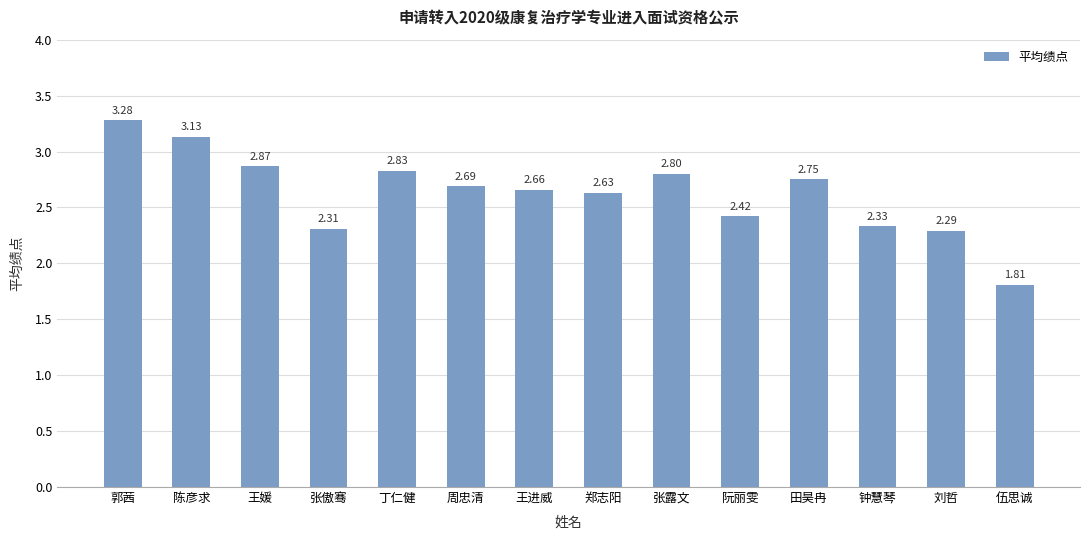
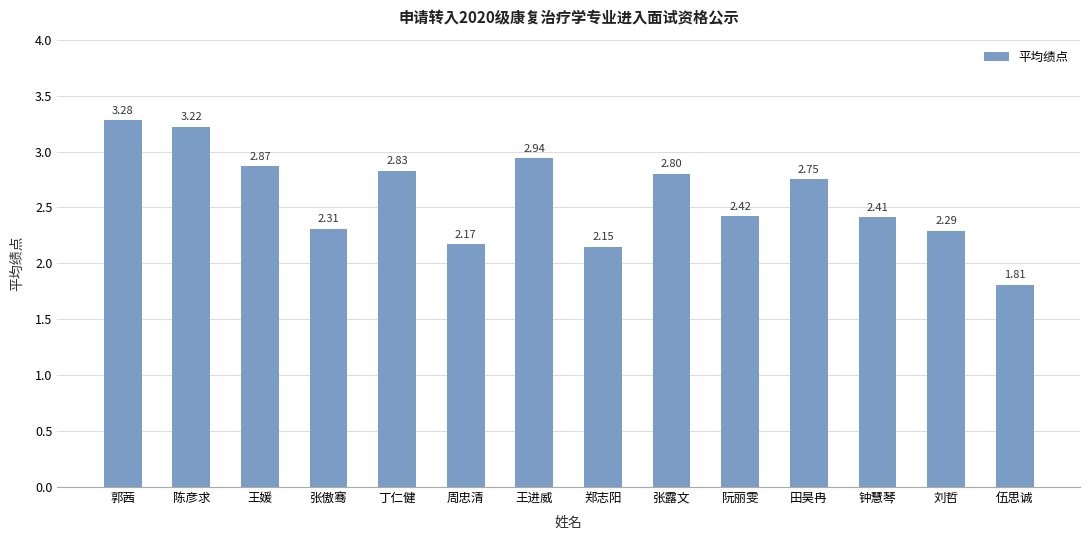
陈彦求: 3.13 -> 3.22
周忠清: 2.69 -> 2.17
王进威: 2.66 -> 2.94
郑志阳: 2.63 -> 2.15
钟慧琴: 2.33 -> 2.41
